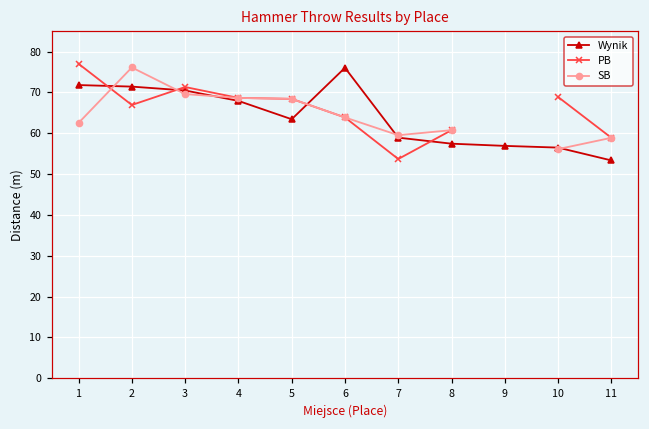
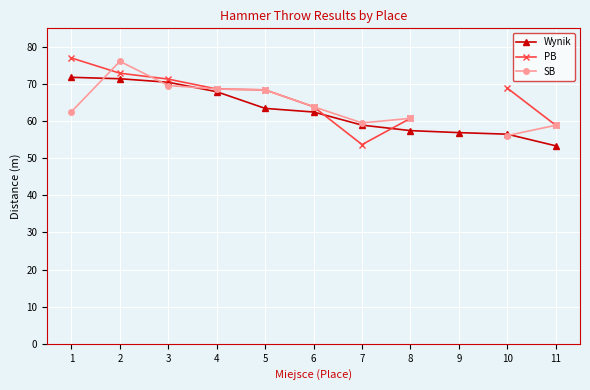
PB, 2: 67 -> 73
Wynik, 6: 76 -> 62
